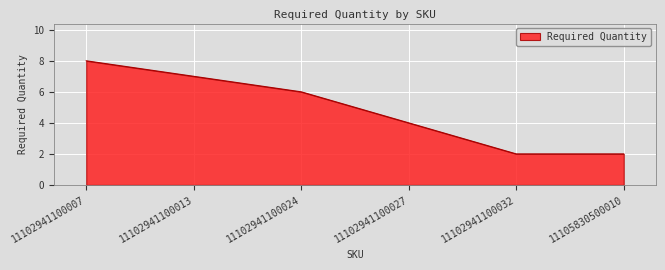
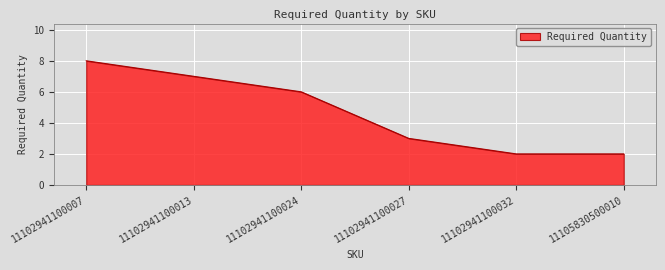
11102941100027: 4 -> 3
